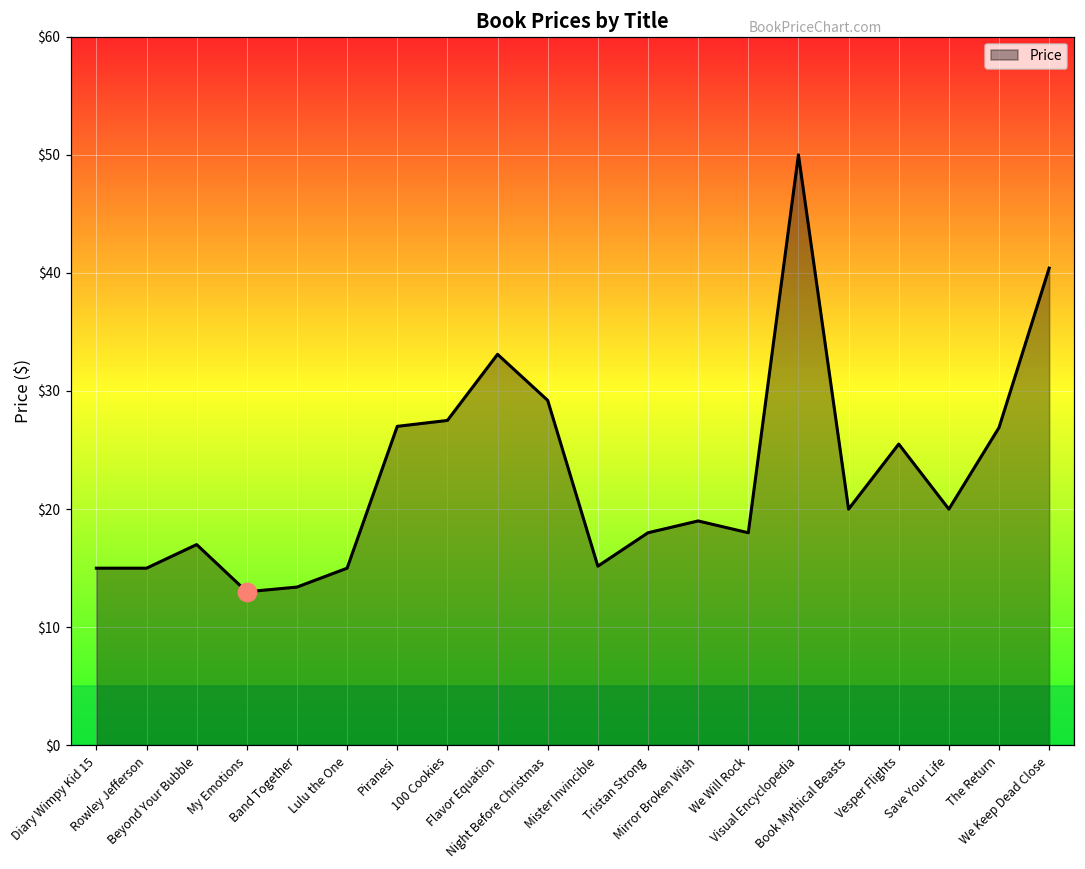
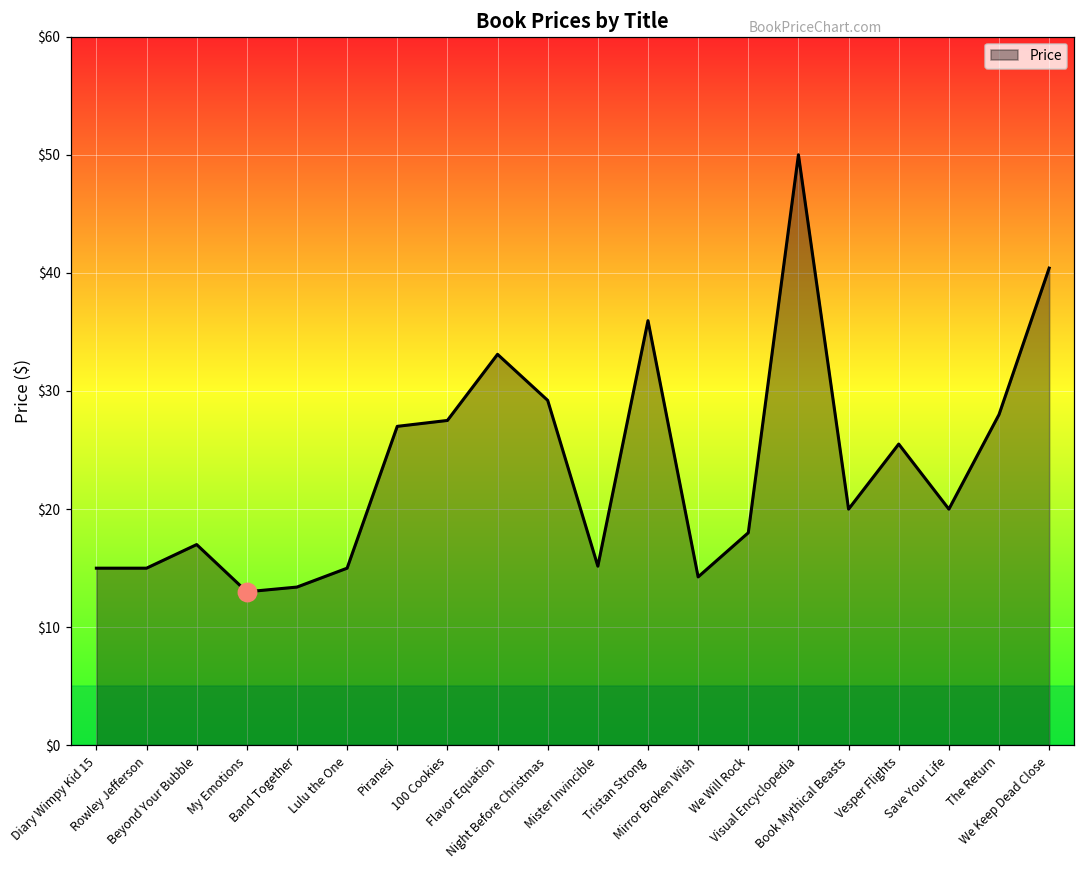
Price, Tristan Strong: $18.0 -> $36.0
Price, Mirror Broken Wish: $19.0 -> $14.3
Price, The Return: $26.9 -> $28.0
